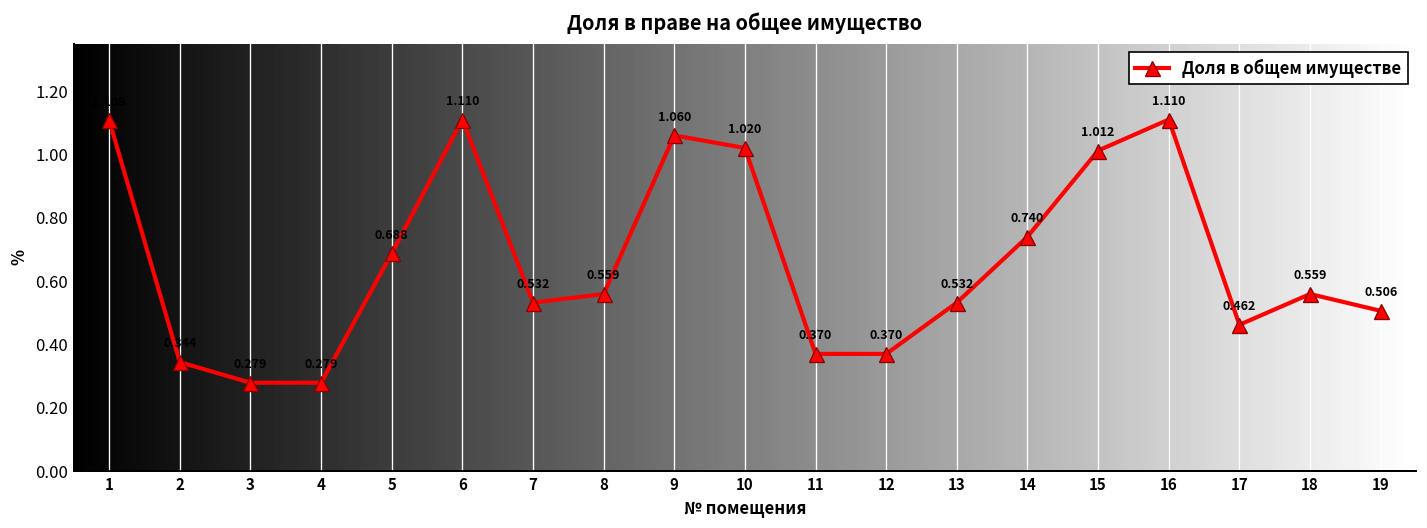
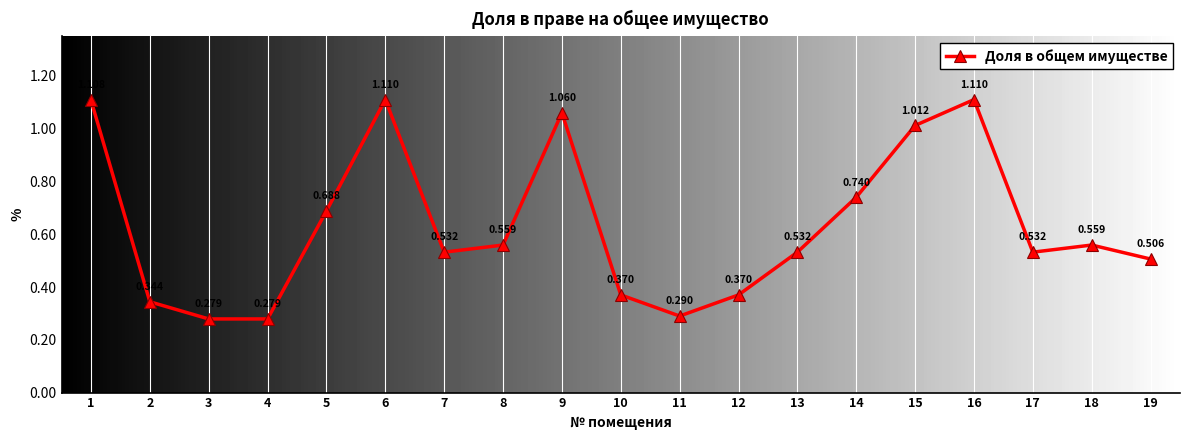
10: 1.020 -> 0.370
11: 0.370 -> 0.290
17: 0.462 -> 0.532
